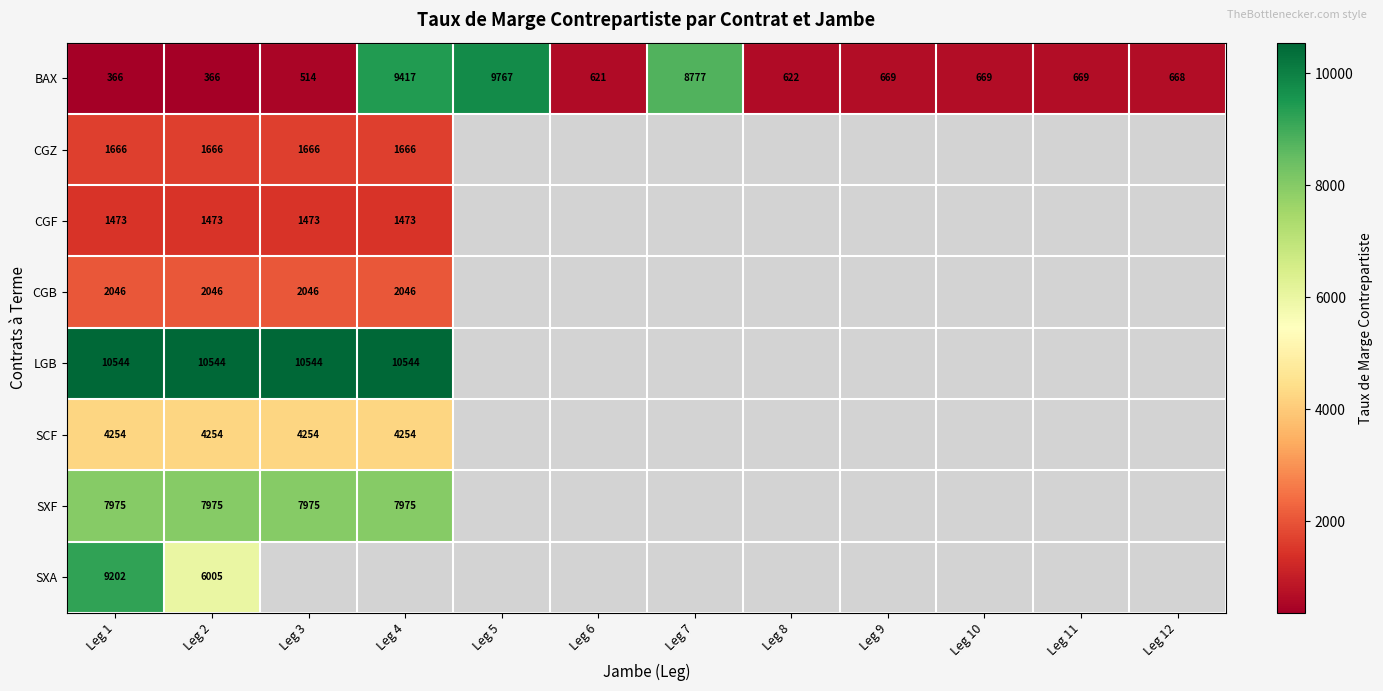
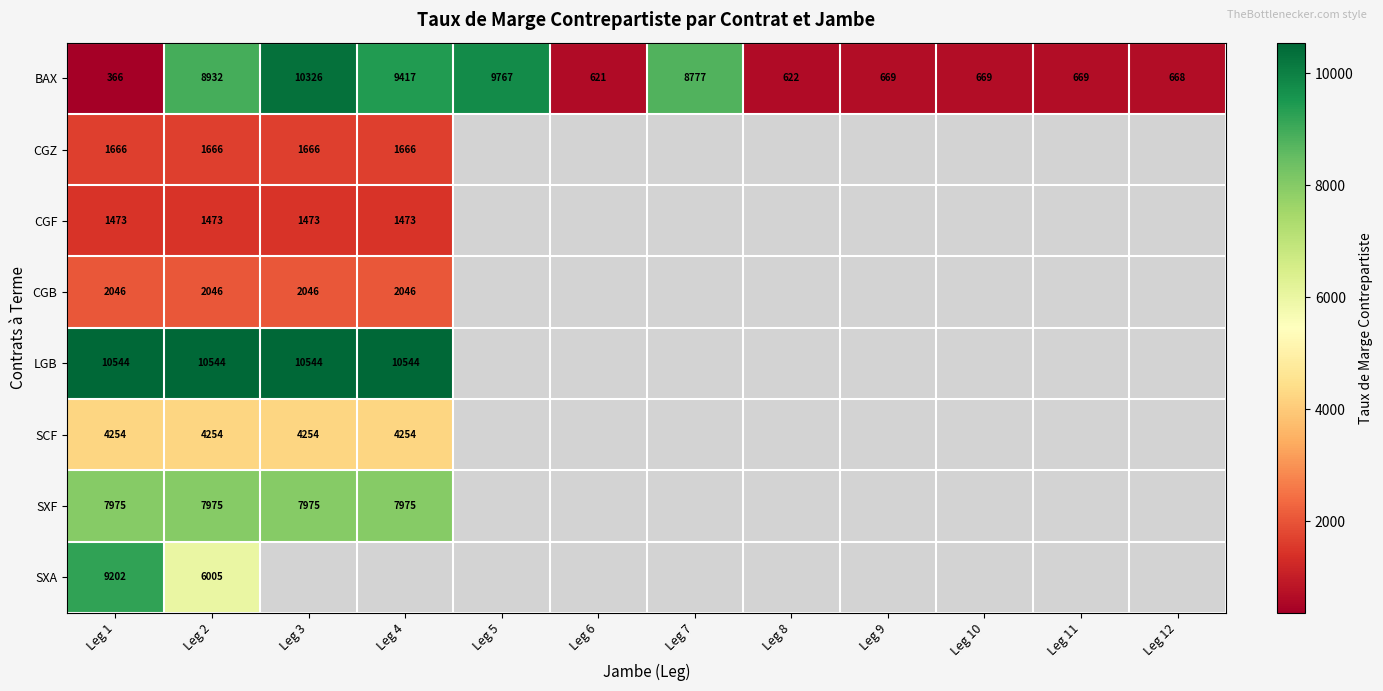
BAX, Leg 2: 366 -> 8932
BAX, Leg 3: 514 -> 10326
